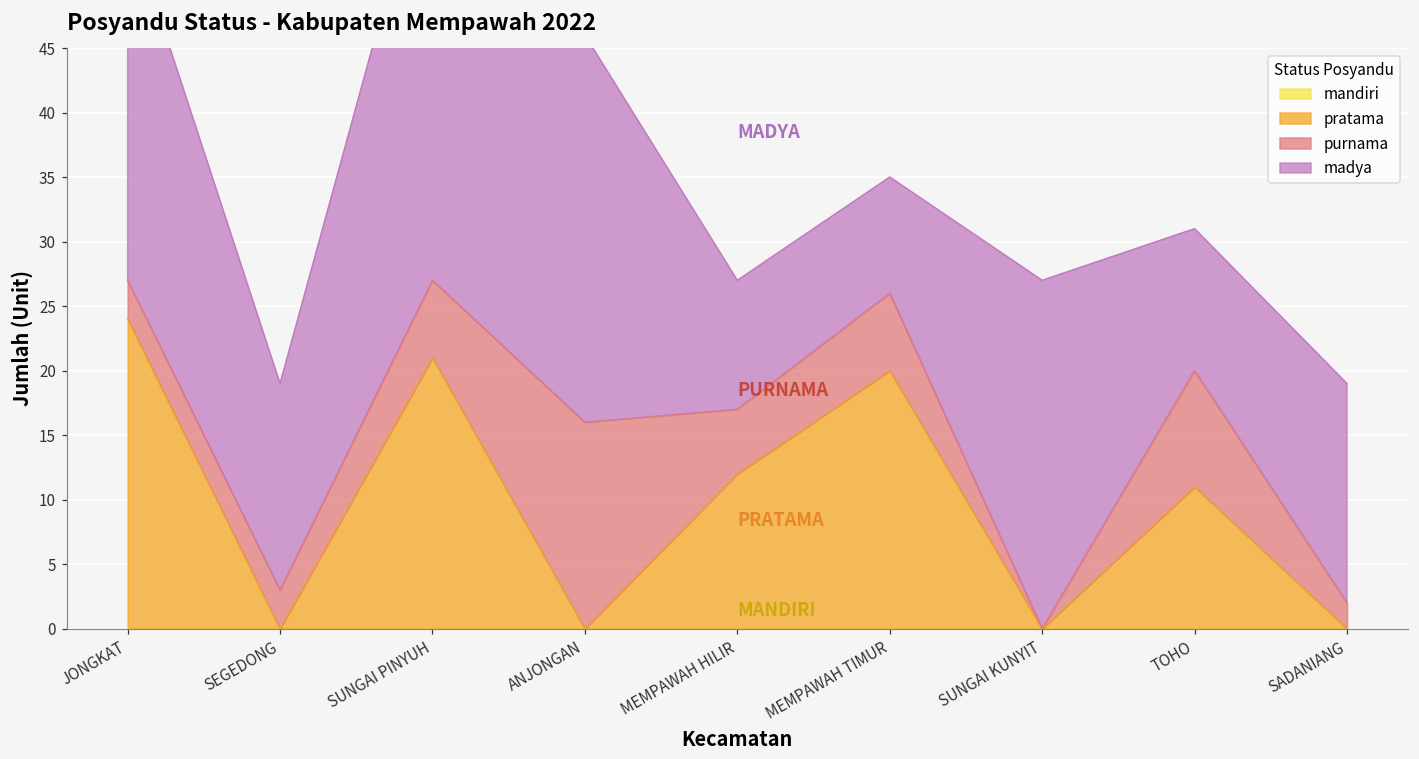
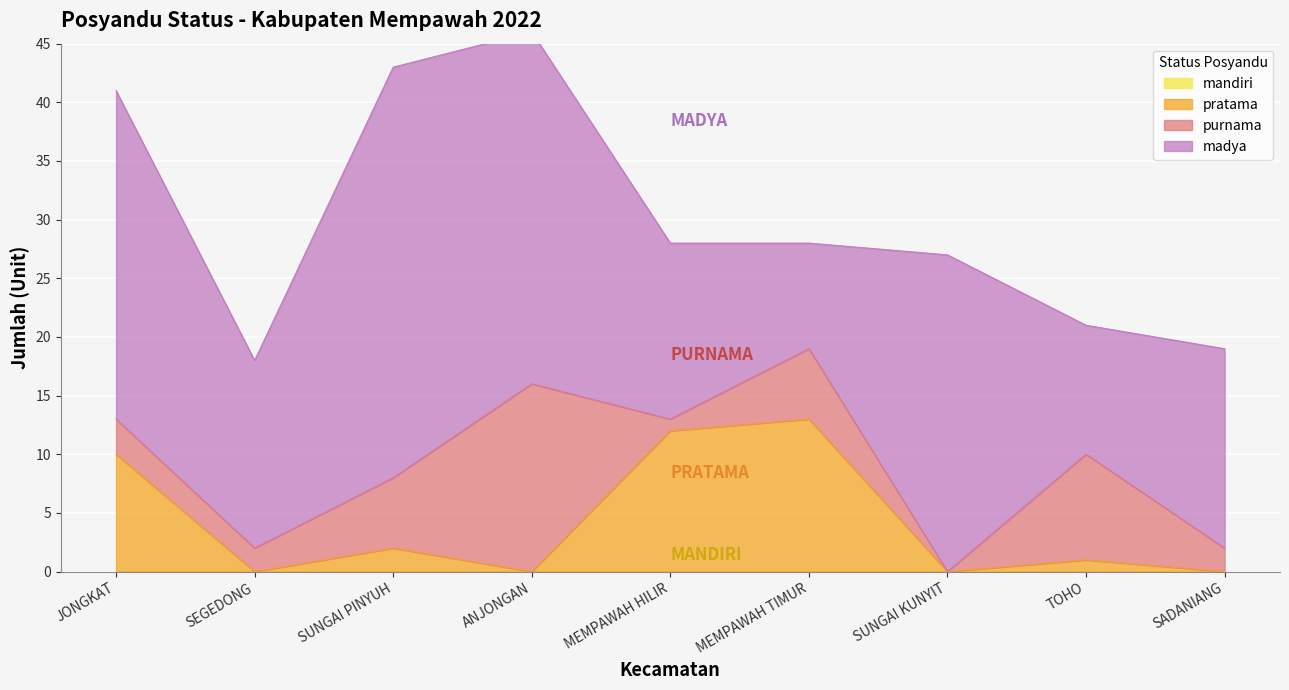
pratama, JONGKAT: 24 -> 10
purnama, SEGEDONG: 3 -> 2
pratama, SUNGAI PINYUH: 21 -> 2
purnama, MEMPAWAH HILIR: 5 -> 1
madya, MEMPAWAH HILIR: 10 -> 15
pratama, MEMPAWAH TIMUR: 20 -> 13
pratama, TOHO: 11 -> 1
